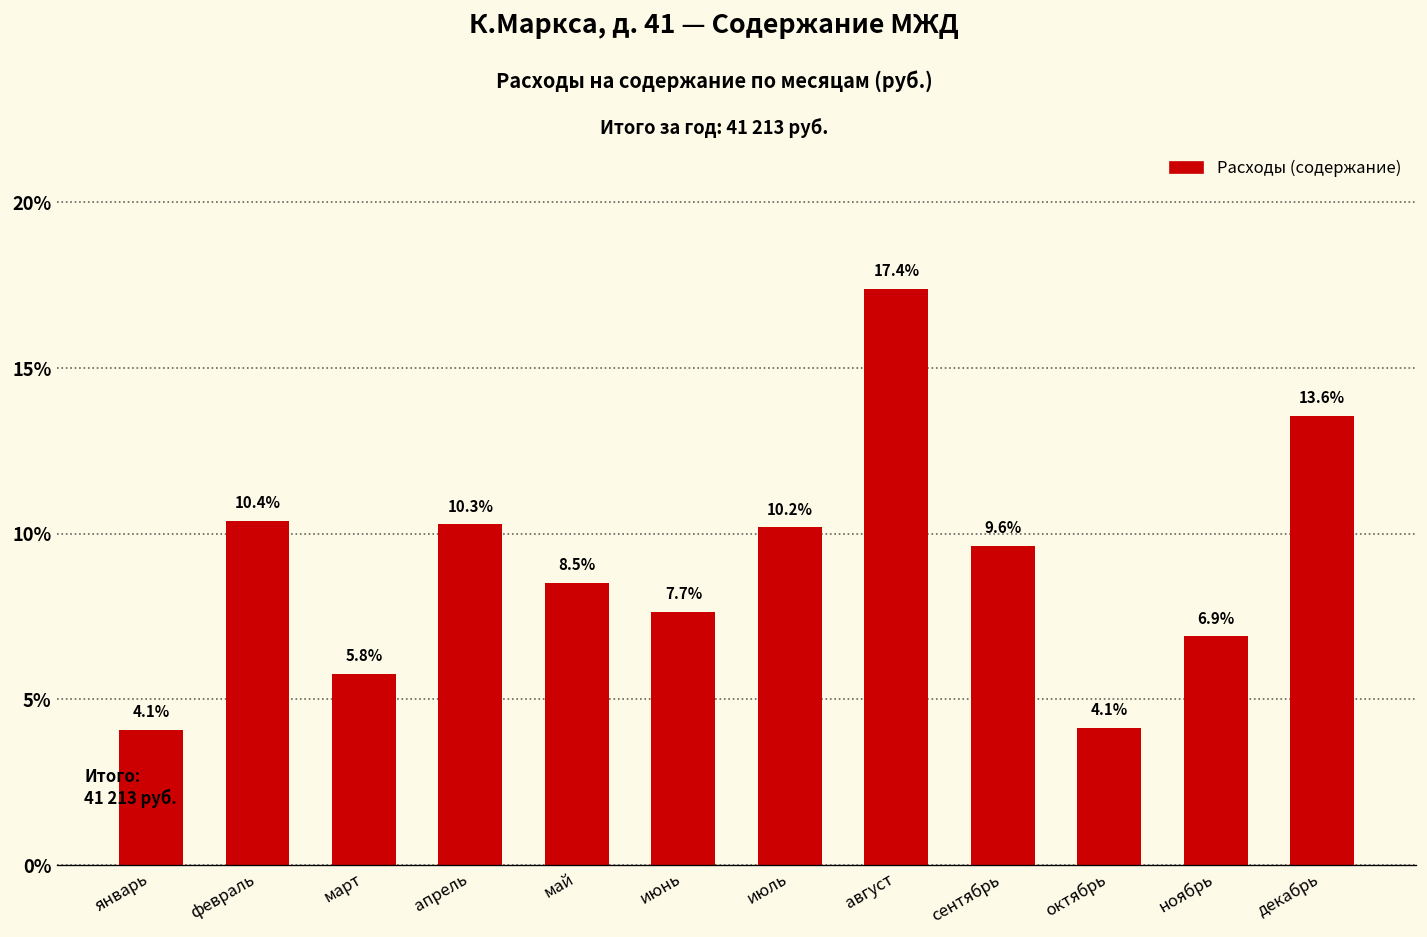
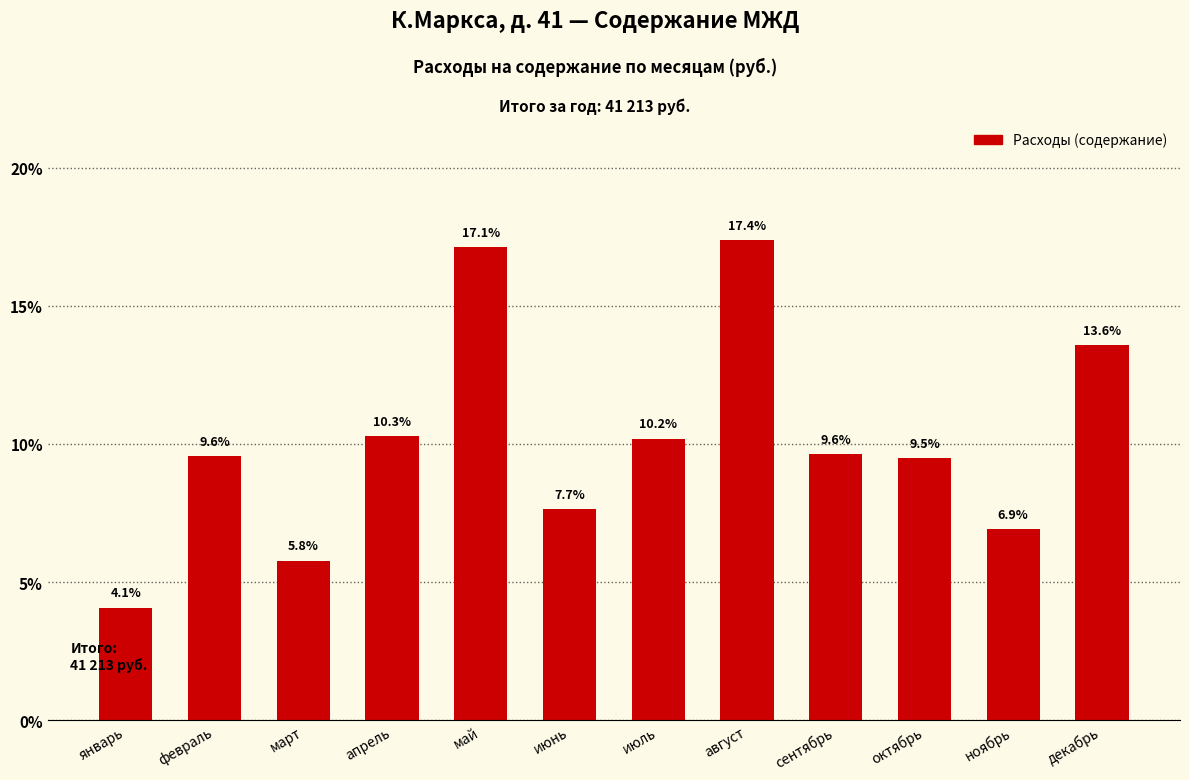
февраль: 10.4% -> 9.6%
май: 8.5% -> 17.1%
октябрь: 4.1% -> 9.5%
